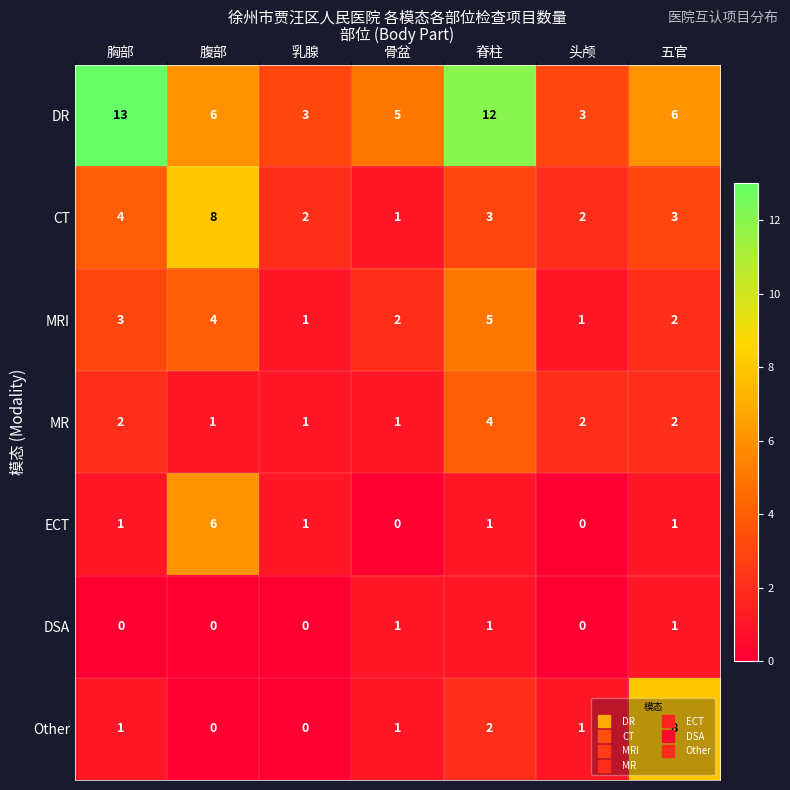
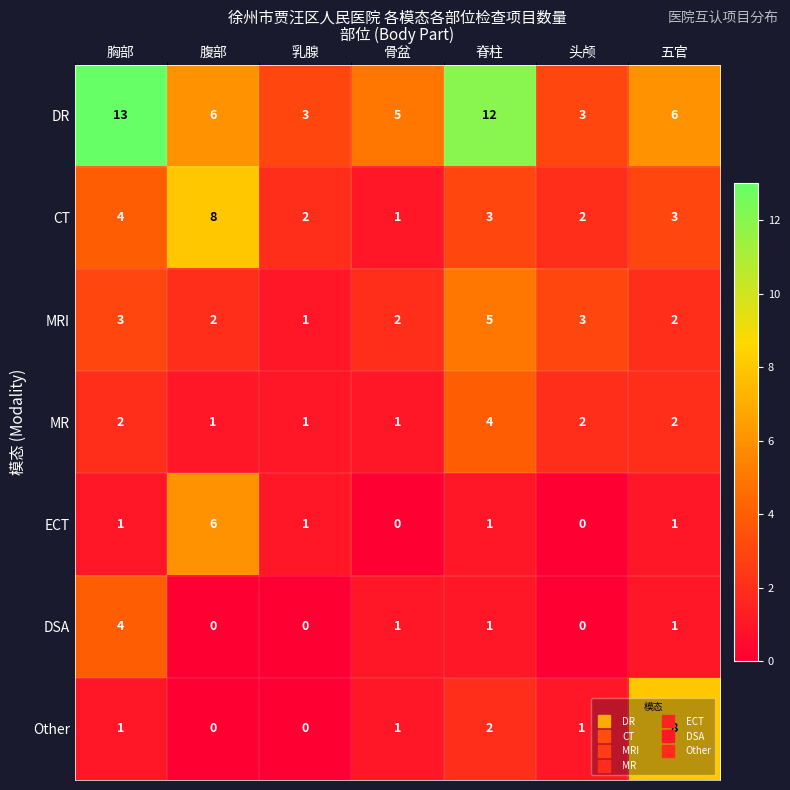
MRI, 腹部: 4 -> 2
MRI, 头颅: 1 -> 3
DSA, 胸部: 0 -> 4
